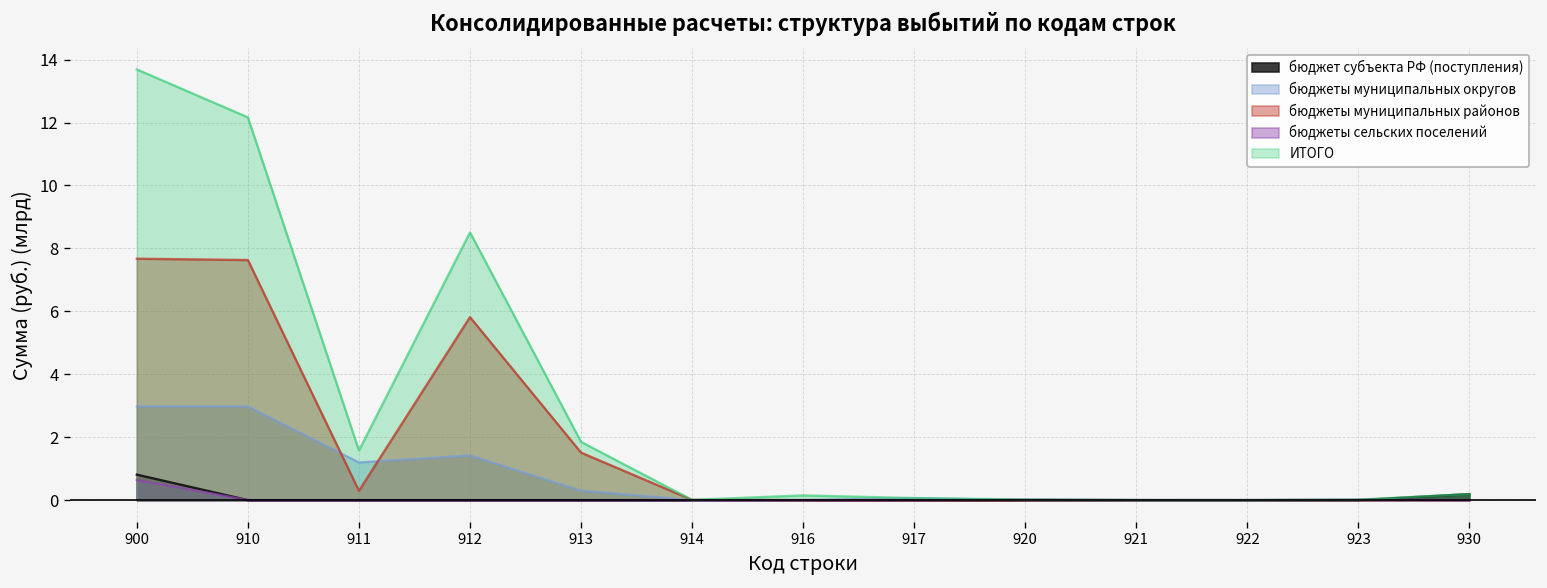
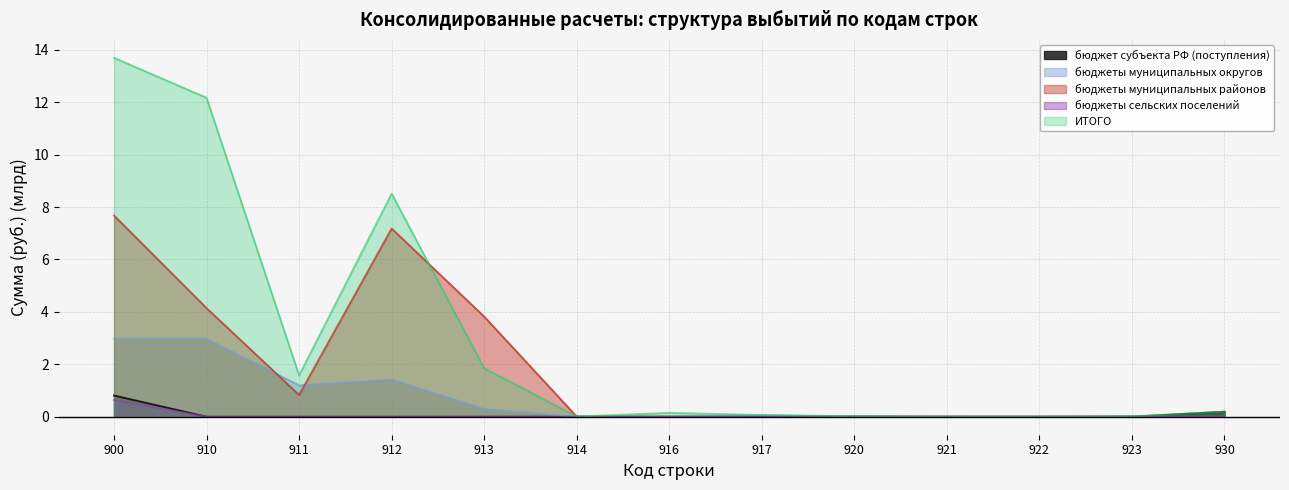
бюджеты муниципальных районов, 910: 7.6 -> 4.1
бюджеты муниципальных районов, 911: 0.3 -> 0.8
бюджеты муниципальных районов, 912: 5.8 -> 7.2
бюджеты муниципальных районов, 913: 1.5 -> 3.8
